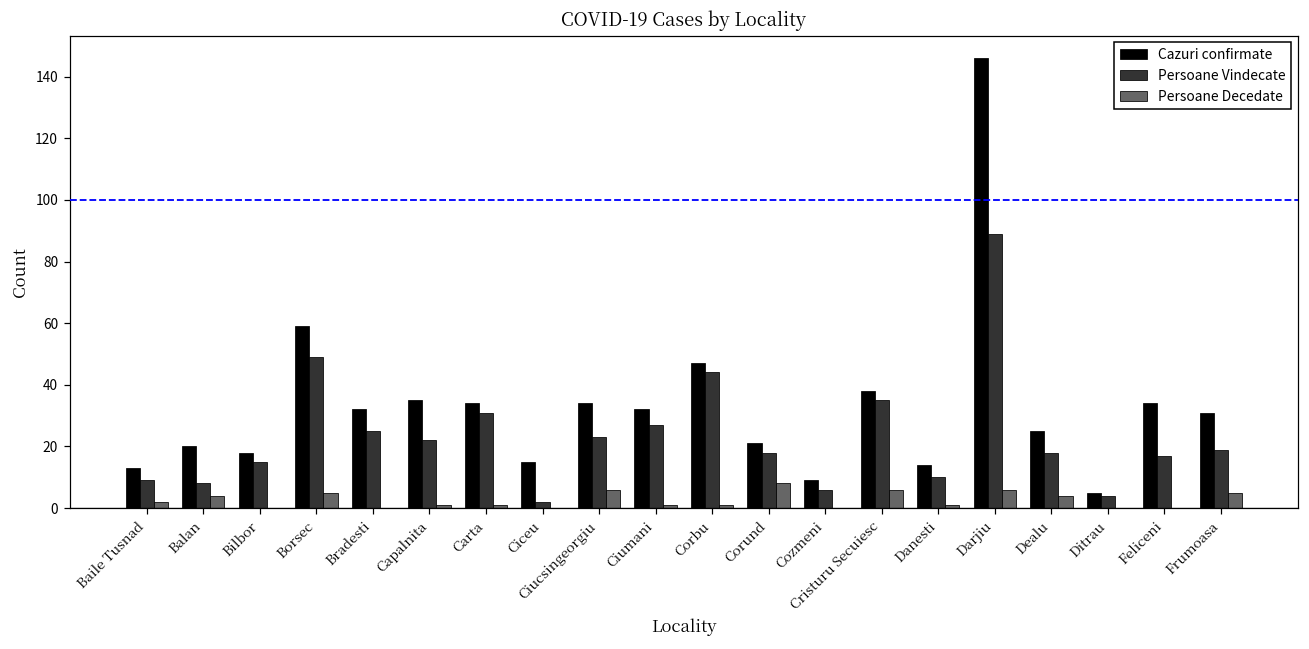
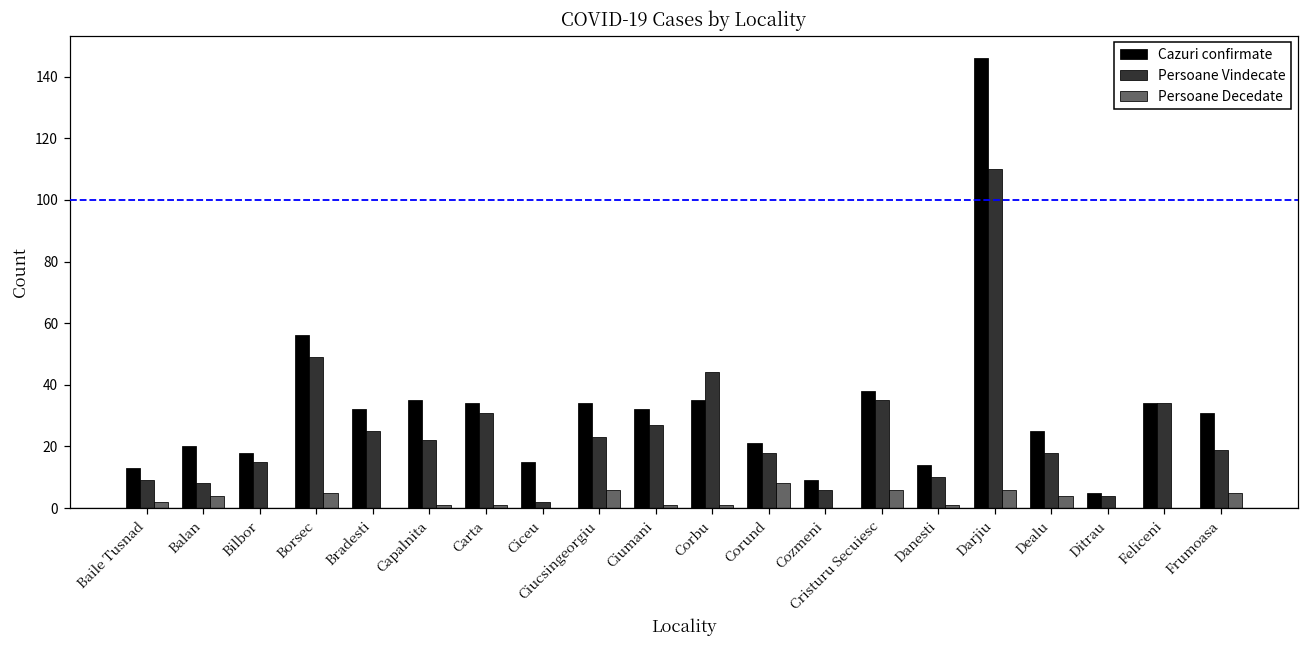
Cazuri confirmate, Borsec: 59 -> 56
Cazuri confirmate, Corbu: 47 -> 35
Persoane Vindecate, Darjiu: 89 -> 110
Persoane Vindecate, Feliceni: 17 -> 34
